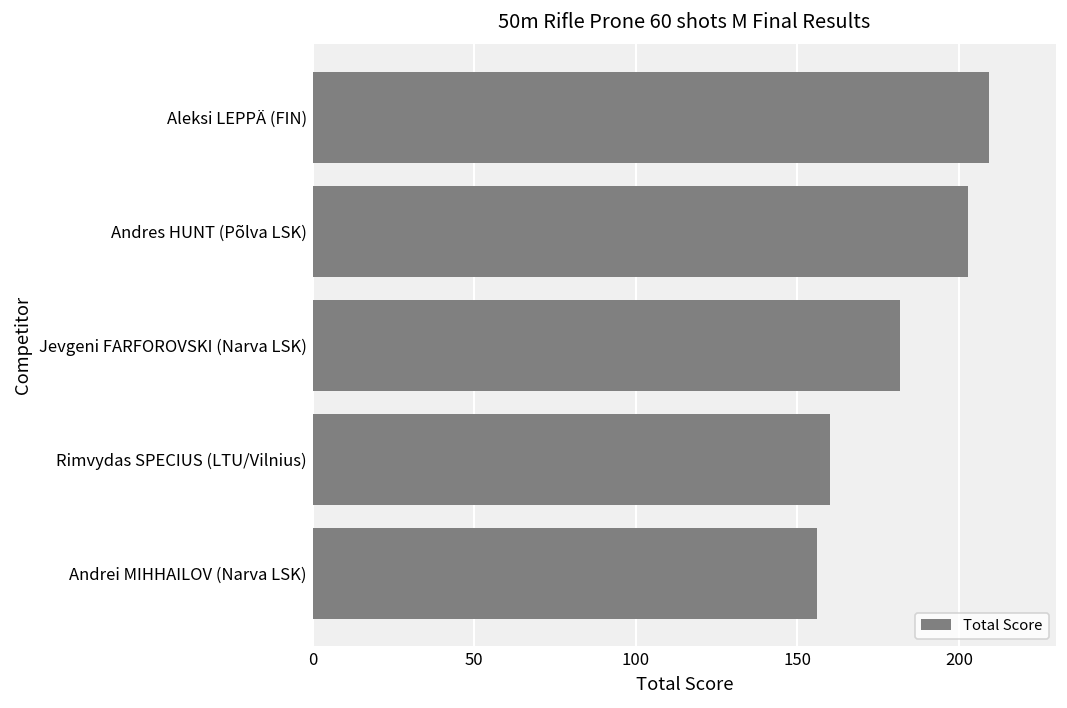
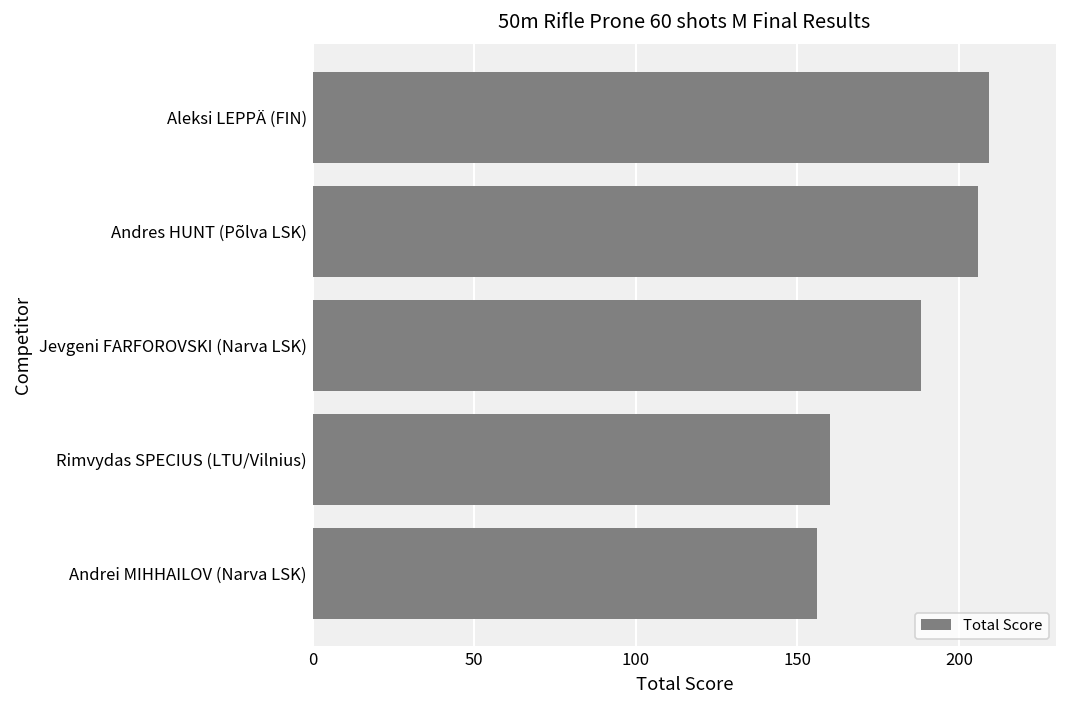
Andres HUNT (Põlva LSK): 203 -> 206
Jevgeni FARFOROVSKI (Narva LSK): 182 -> 188
